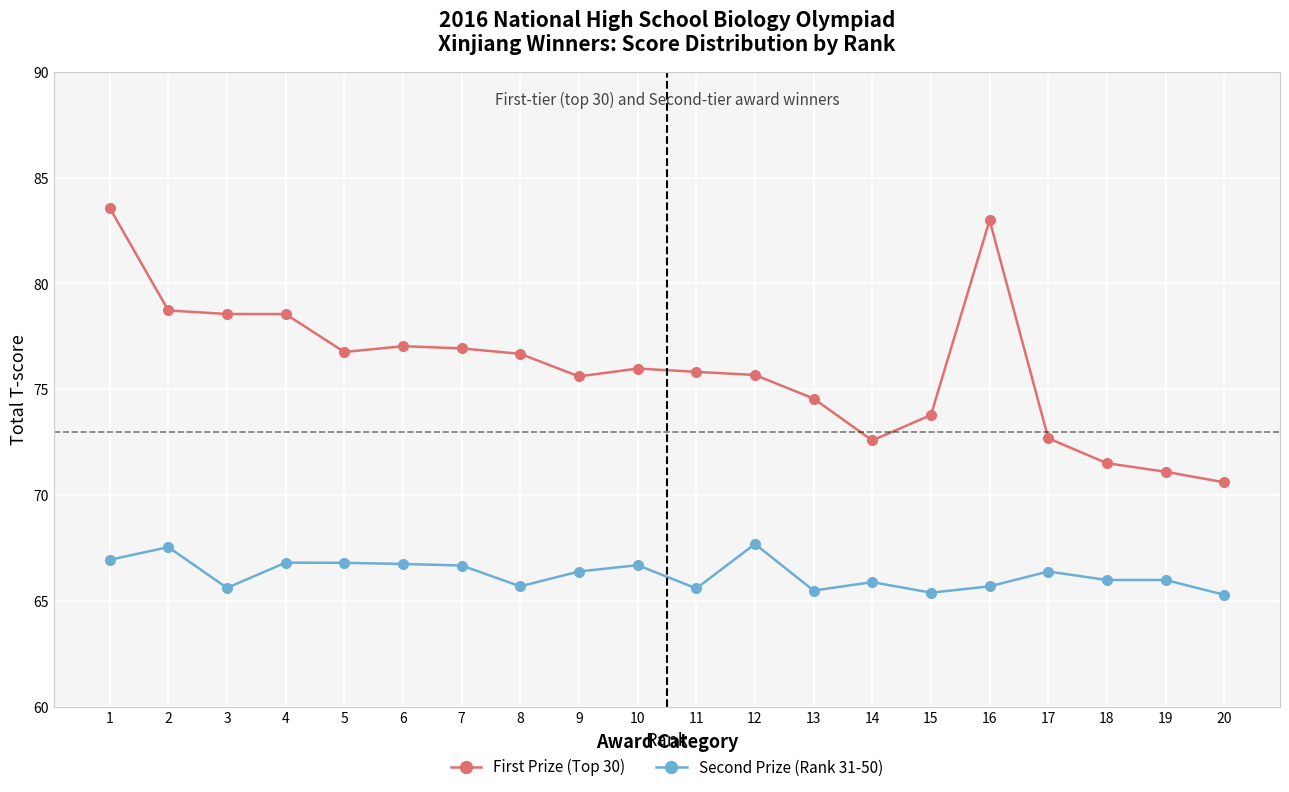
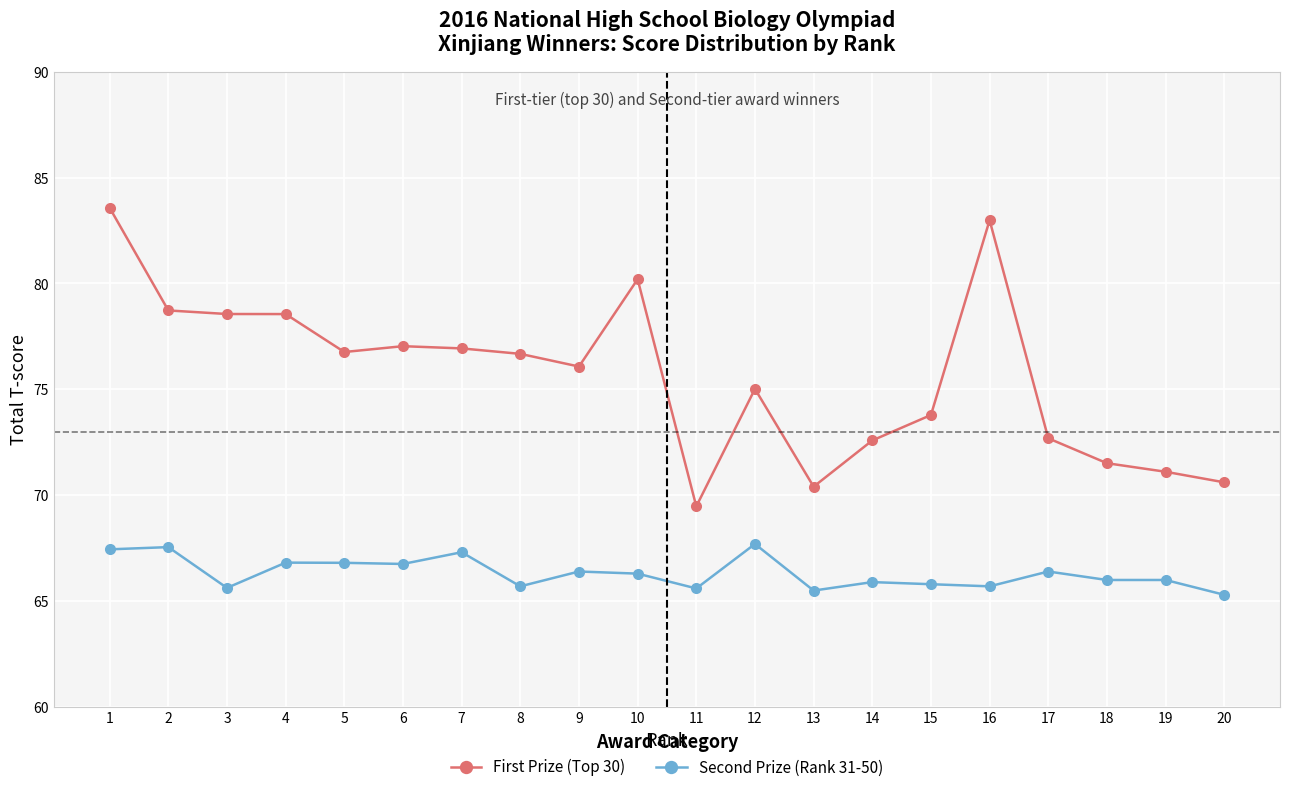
Second Prize (Rank 31-50), 1: 67.0 -> 67.4
Second Prize (Rank 31-50), 7: 66.7 -> 67.3
First Prize (Top 30), 9: 75.6 -> 76.1
First Prize (Top 30), 10: 76.0 -> 80.2
Second Prize (Rank 31-50), 10: 66.7 -> 66.3
First Prize (Top 30), 11: 75.8 -> 69.5
First Prize (Top 30), 12: 75.7 -> 75.0
First Prize (Top 30), 13: 74.6 -> 70.4
Second Prize (Rank 31-50), 15: 65.4 -> 65.8
